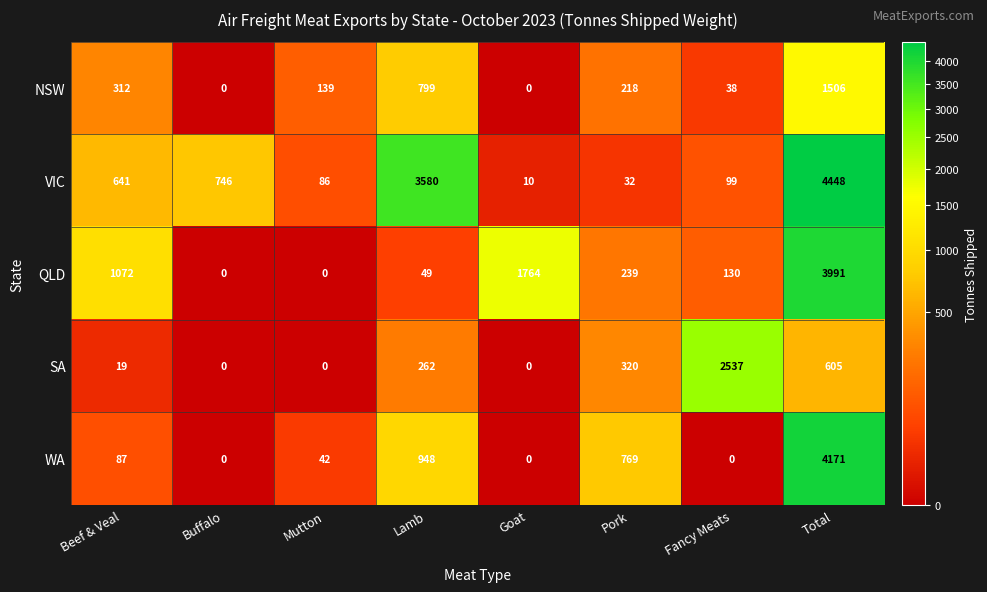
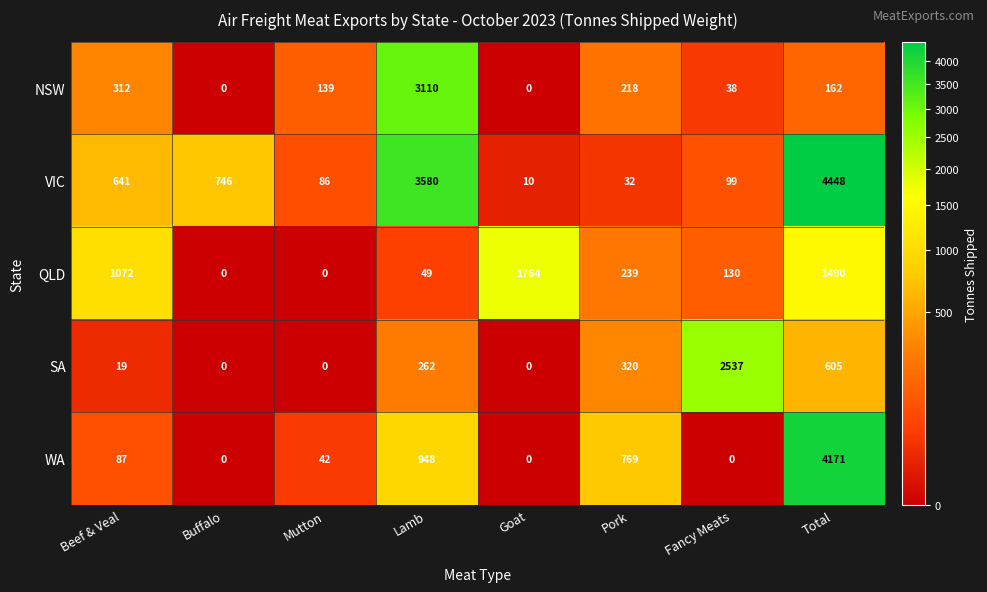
NSW, Lamb: 799 -> 3110
NSW, Total: 1506 -> 162
QLD, Total: 3991 -> 1490
